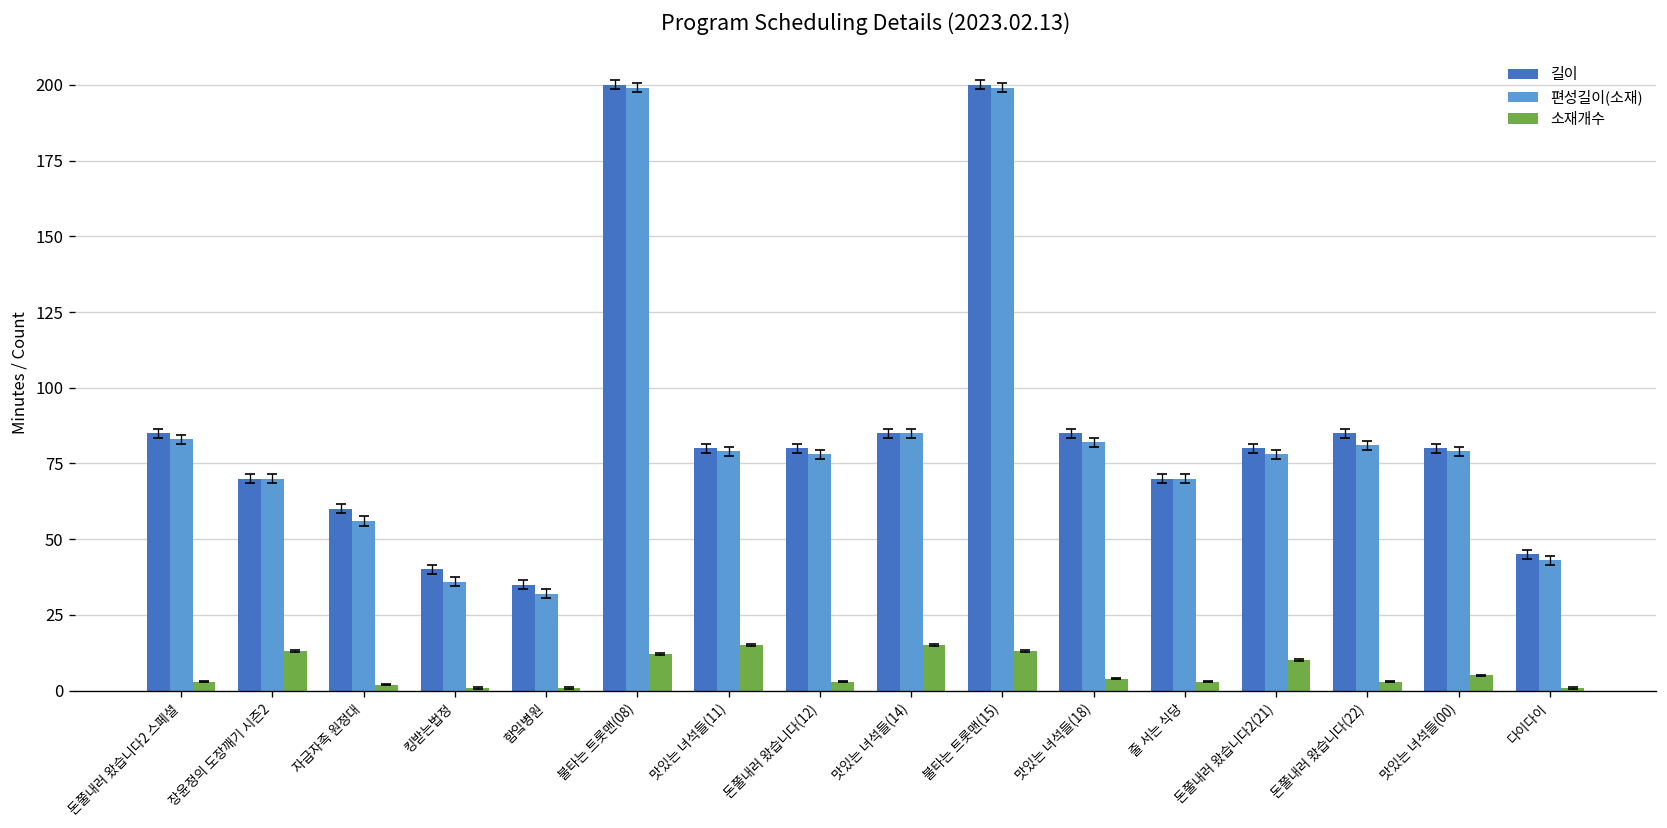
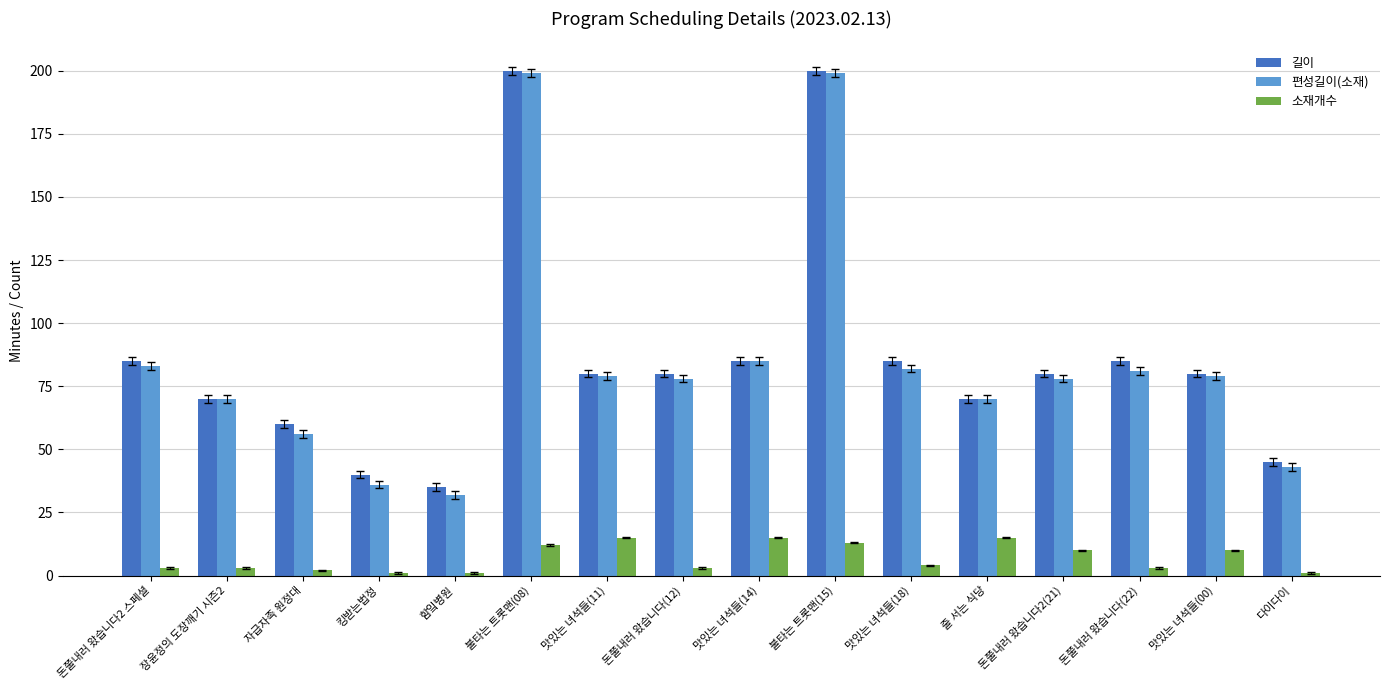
소재개수, 장윤정의 도장깨기 시즌2: 13 -> 3
소재개수, 줄 서는 식당: 3 -> 15
소재개수, 맛있는 녀석들(00): 5 -> 10
